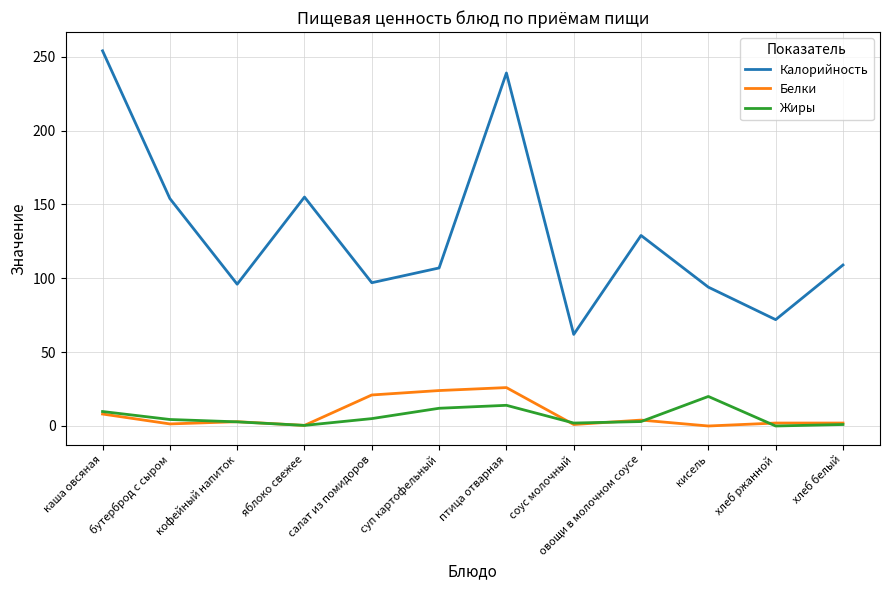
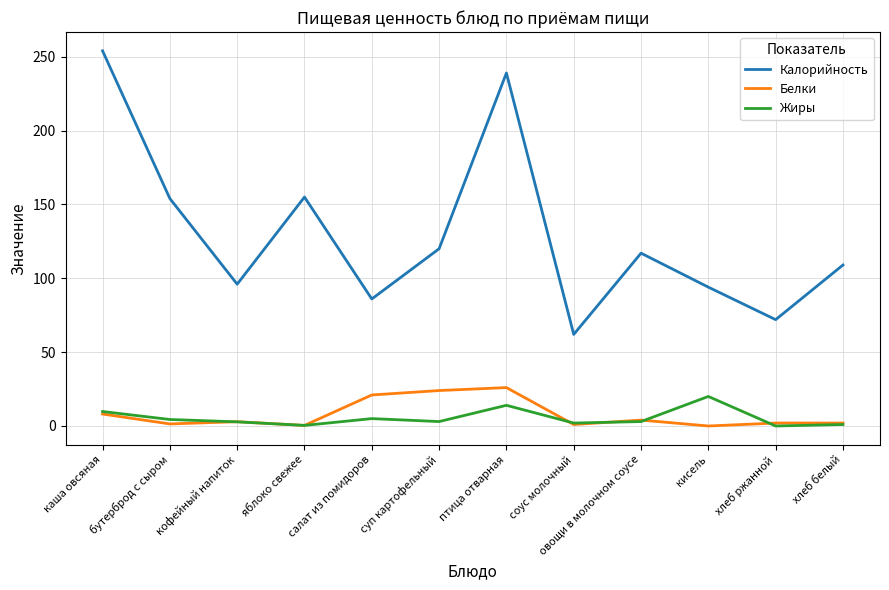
Калорийность, салат из помидоров: 97 -> 86
Калорийность, суп картофельный: 107 -> 120
Жиры, суп картофельный: 12 -> 3
Калорийность, овощи в молочном соусе: 129 -> 117
